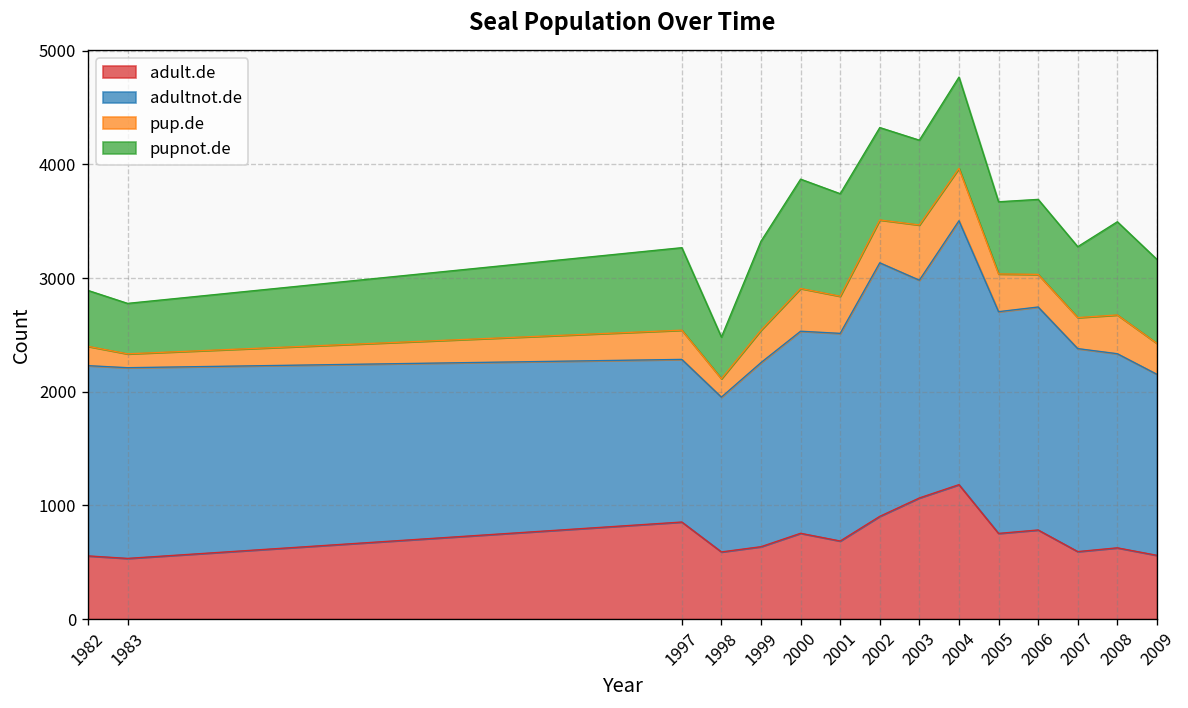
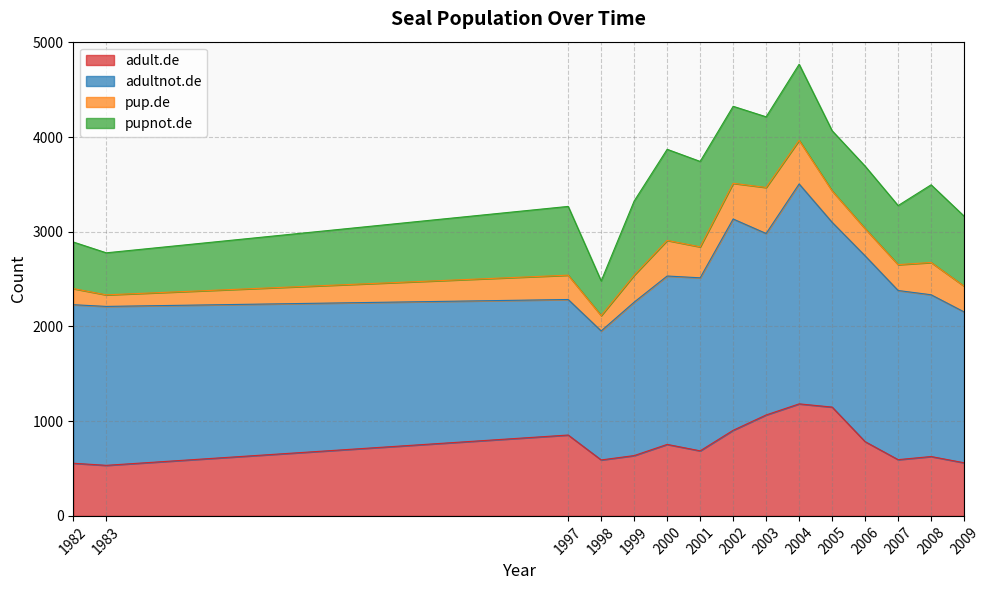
adult.de, 2005: 800 -> 1100
